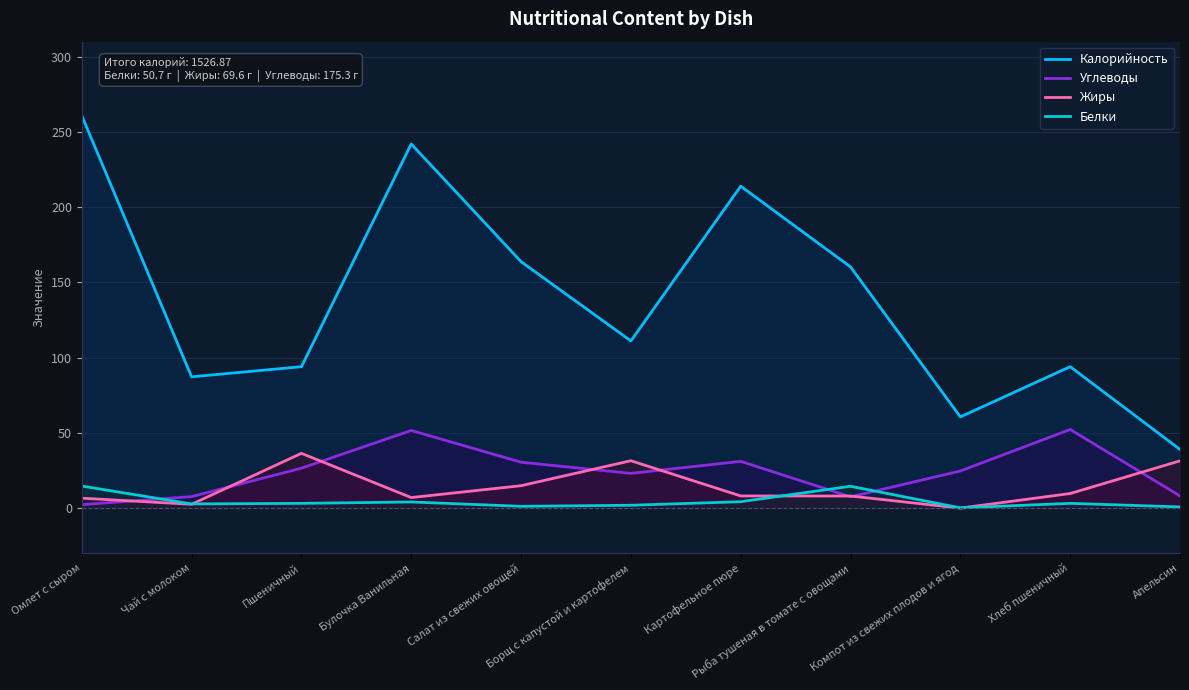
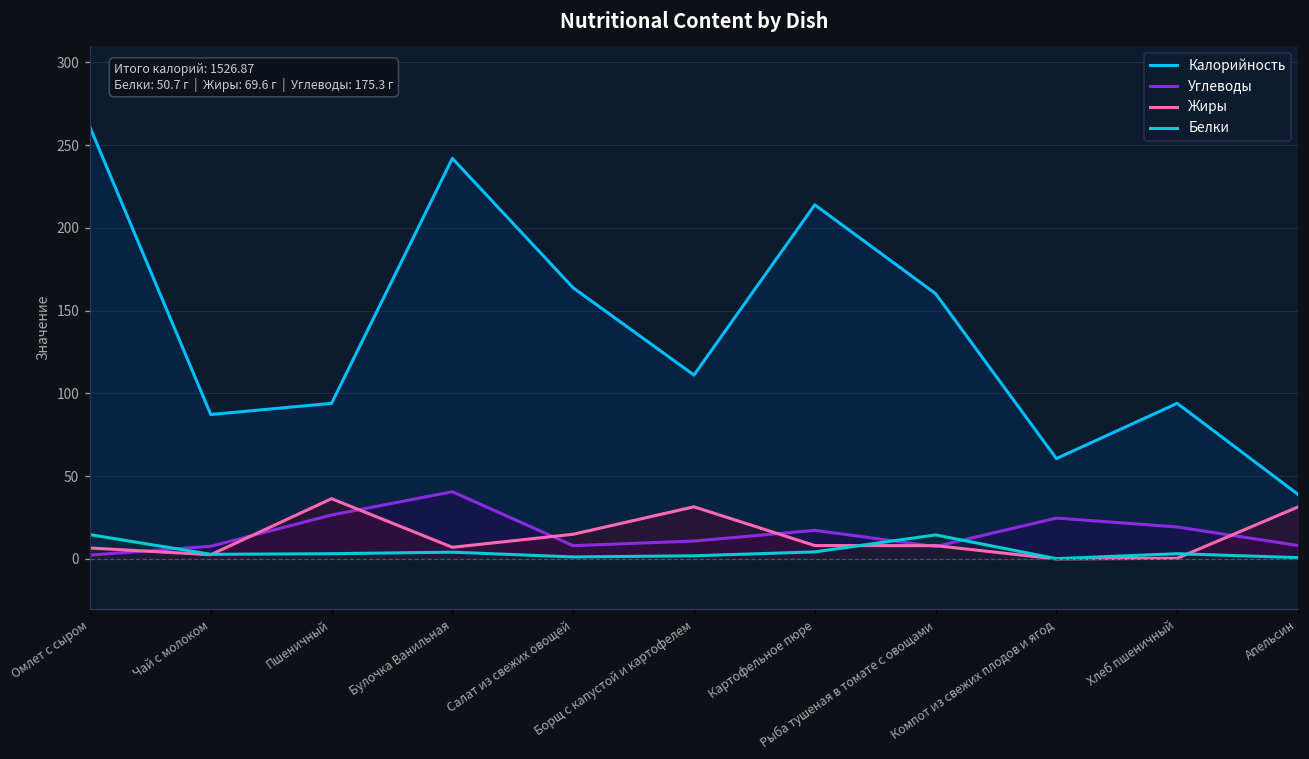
Углеводы, Булочка Ванильная: 52 -> 41
Углеводы, Салат из свежих овощей: 31 -> 8
Углеводы, Борщ с капустой и картофелем: 23 -> 11
Углеводы, Картофельное пюре: 31 -> 17
Углеводы, Хлеб пшеничный: 52 -> 19
Жиры, Хлеб пшеничный: 10 -> 0
